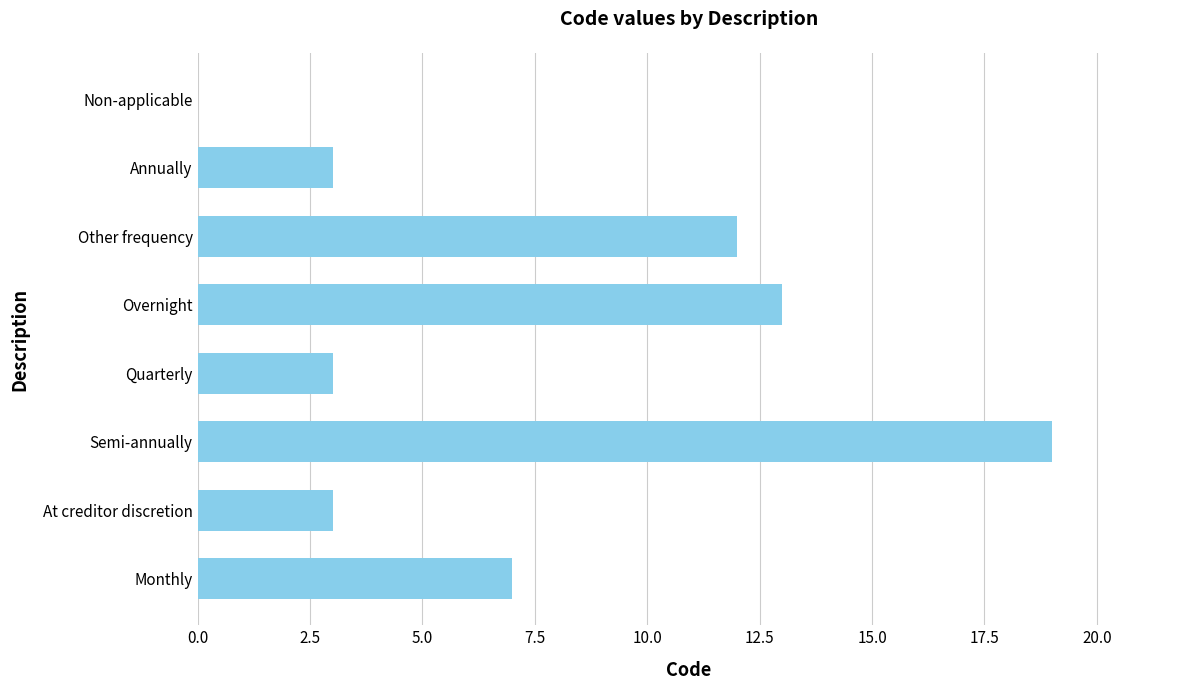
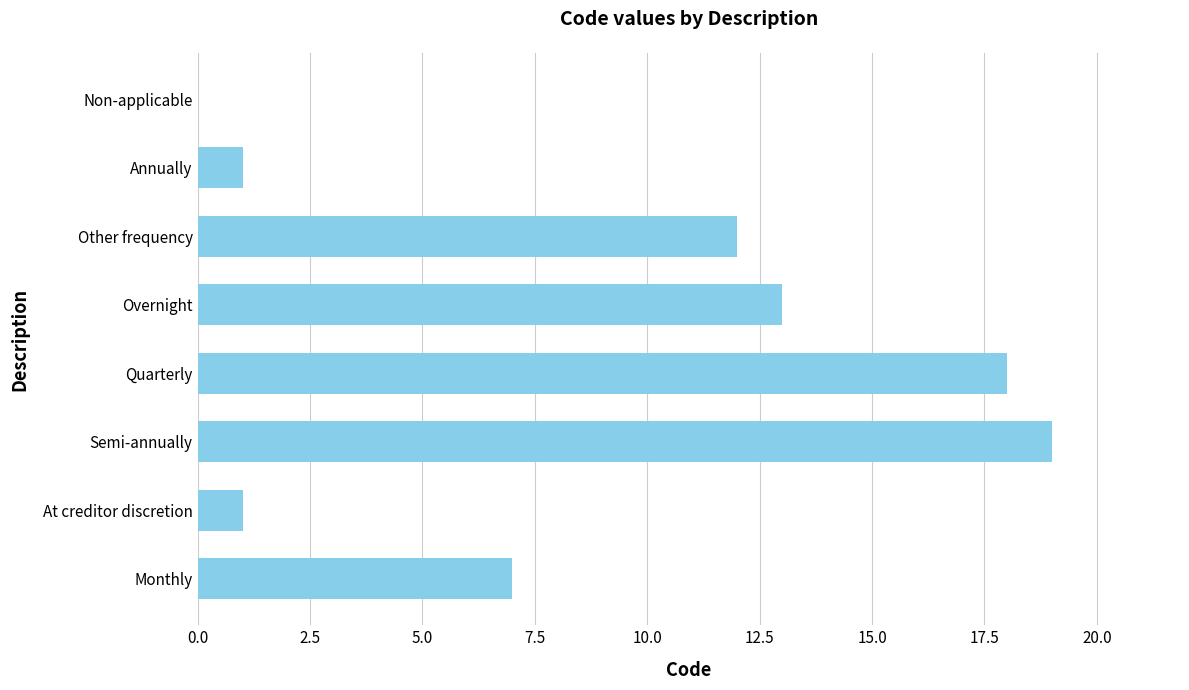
Annually: 3 -> 1
Quarterly: 3 -> 18
At creditor discretion: 3 -> 1
